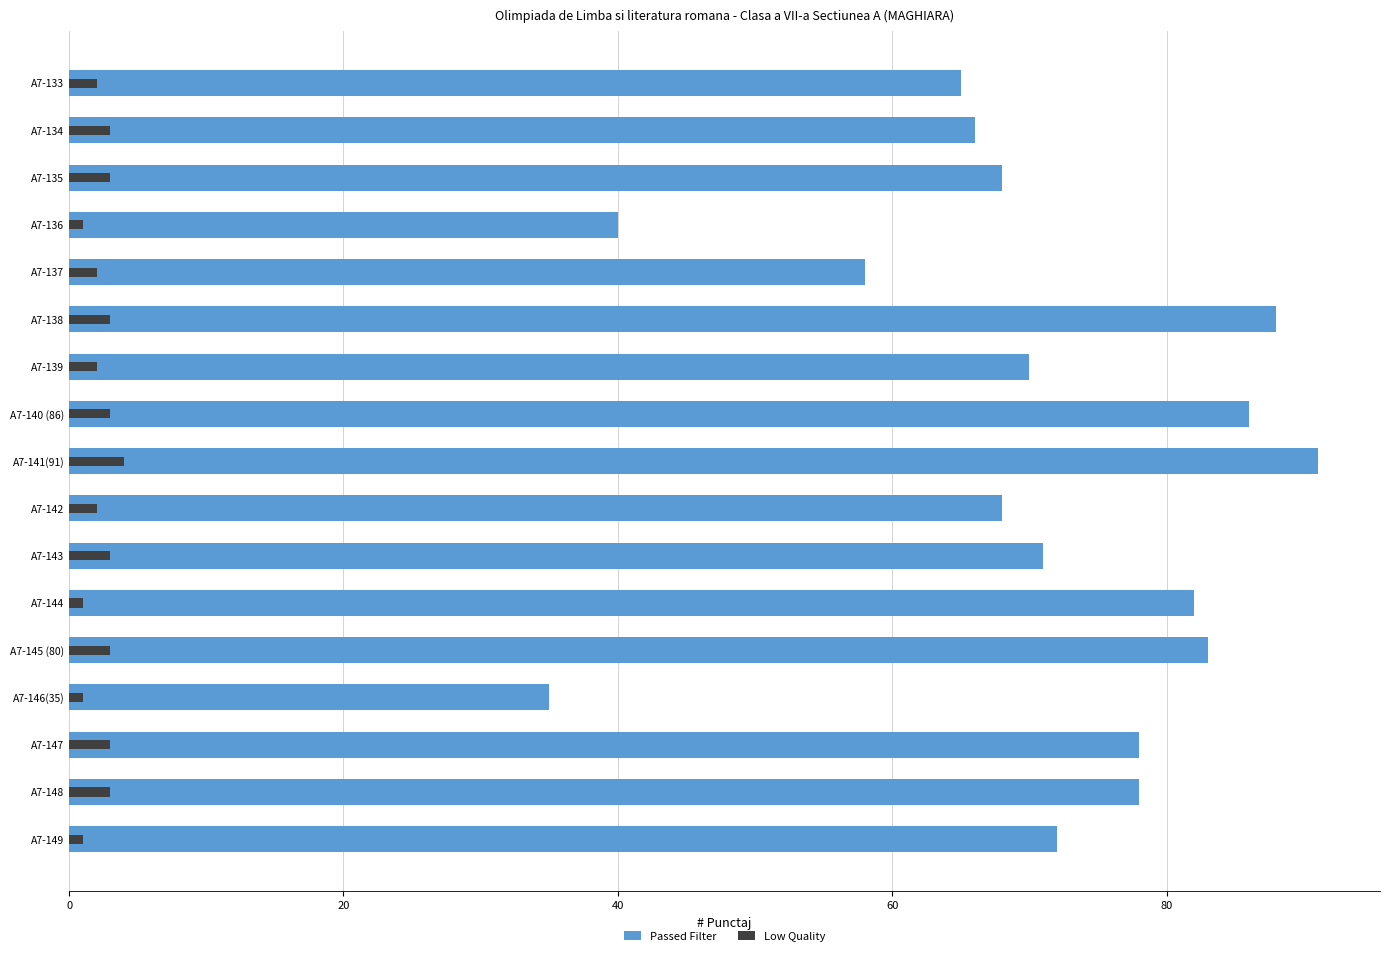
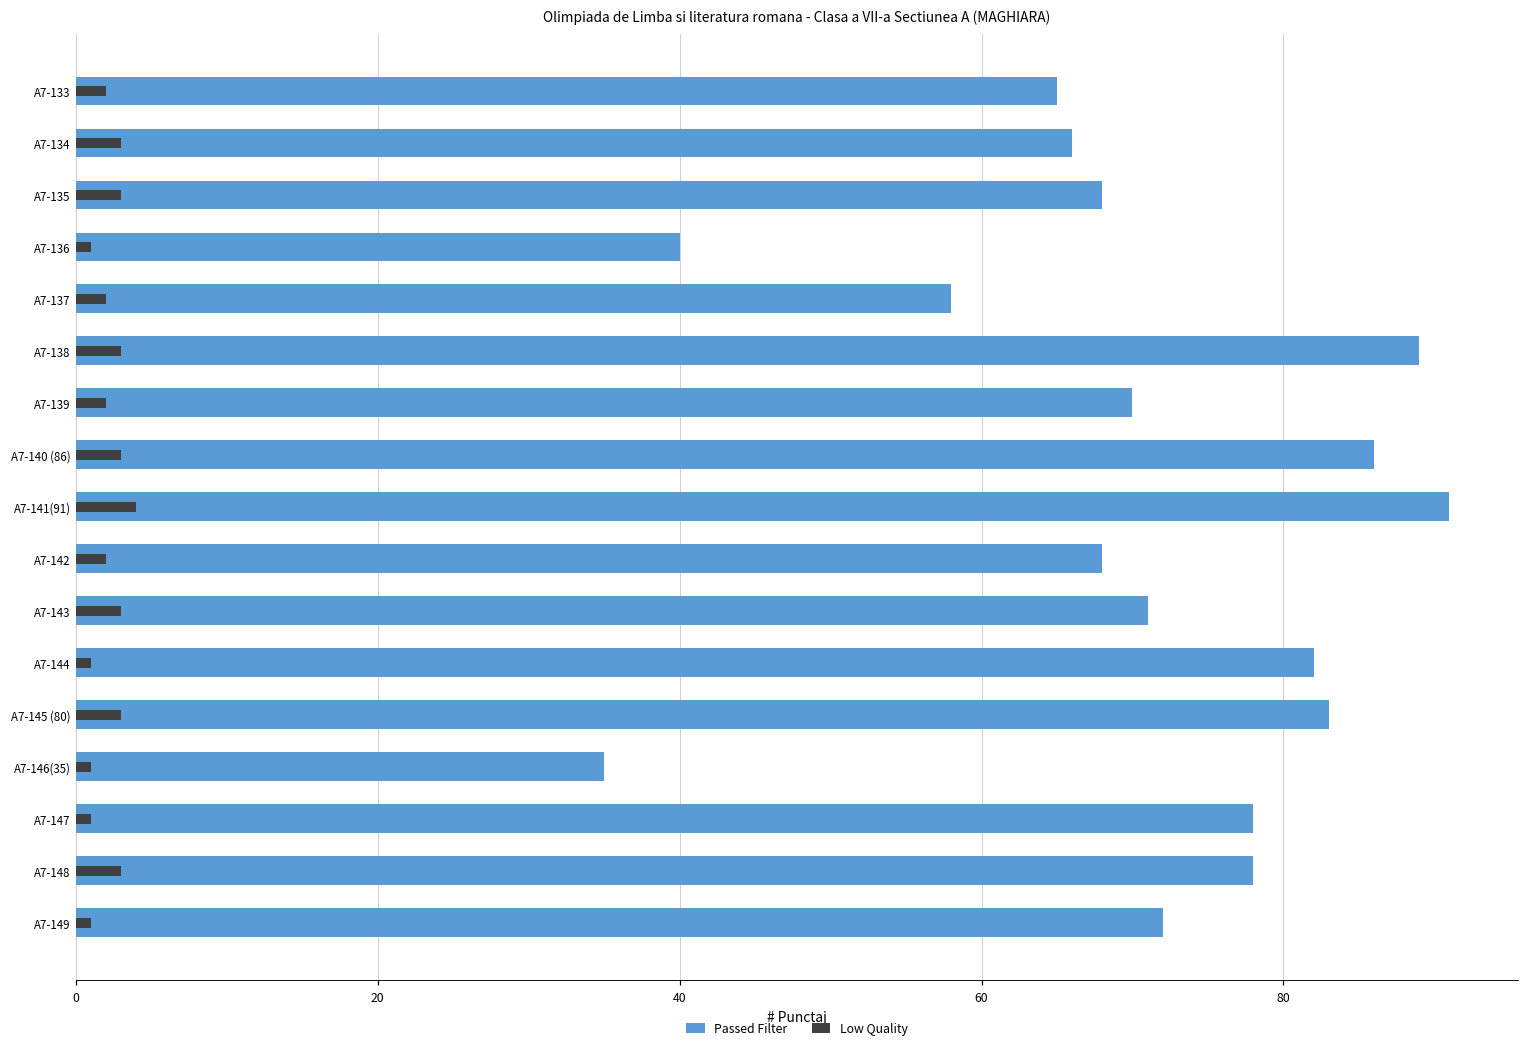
Passed Filter, A7-138: 88 -> 89
Low Quality, A7-147: 3 -> 1
